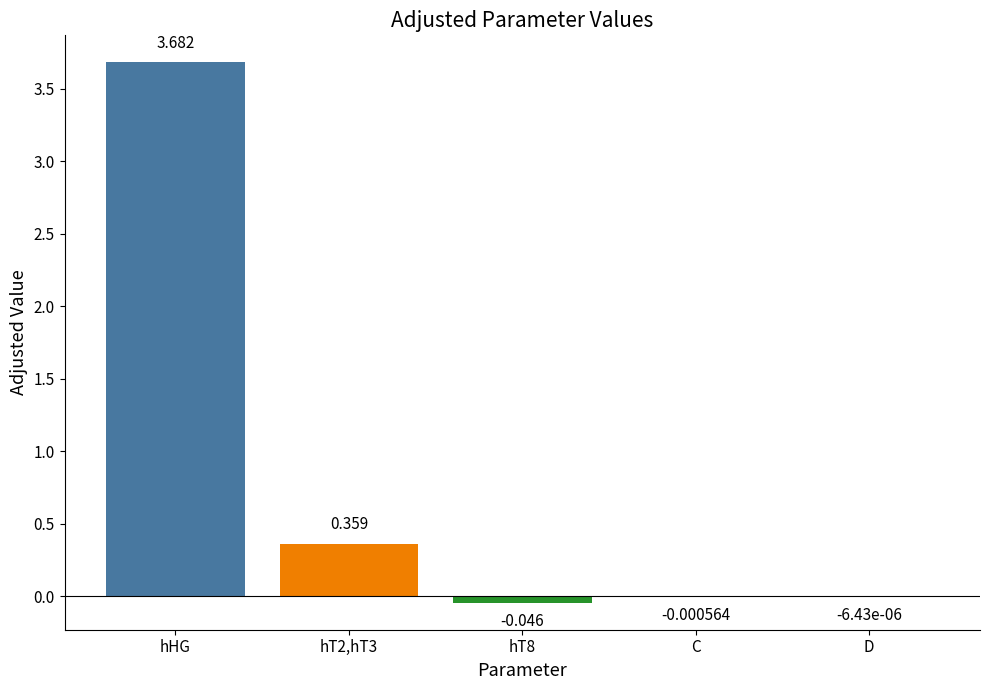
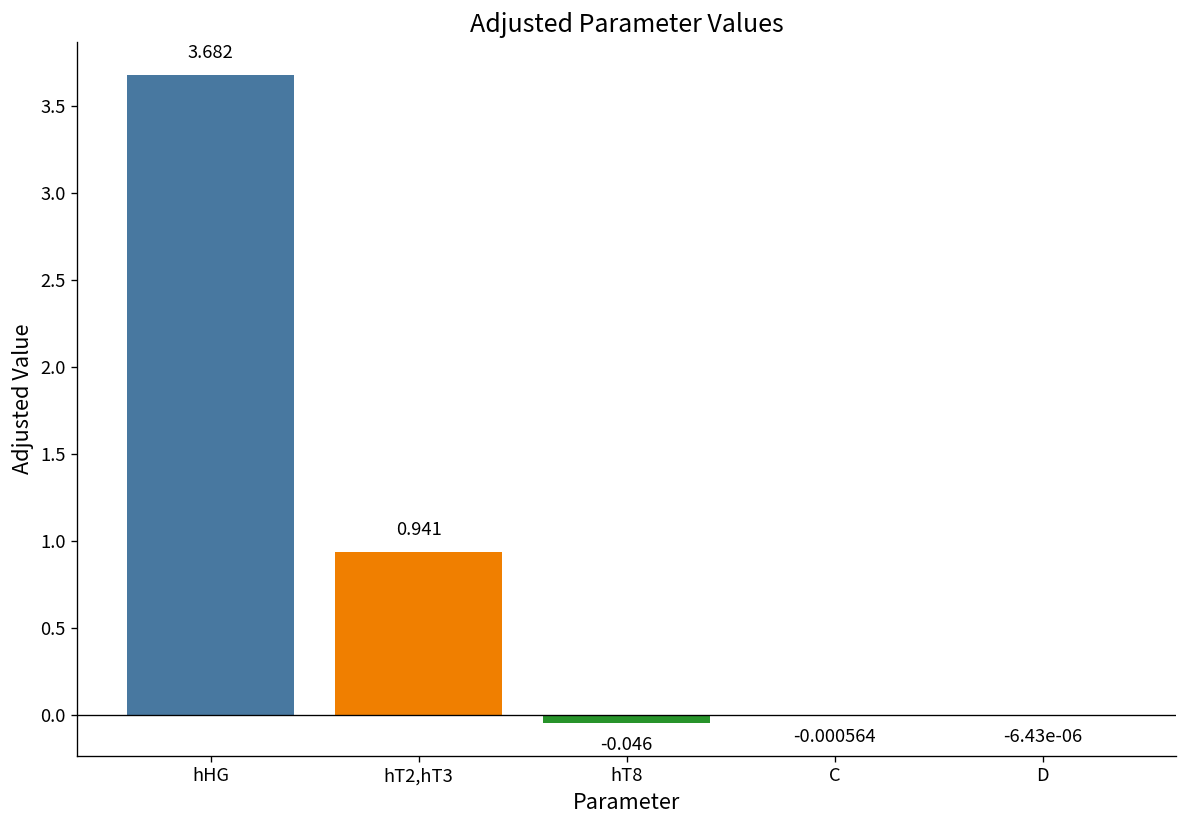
hT2,hT3: 0.359 -> 0.941
